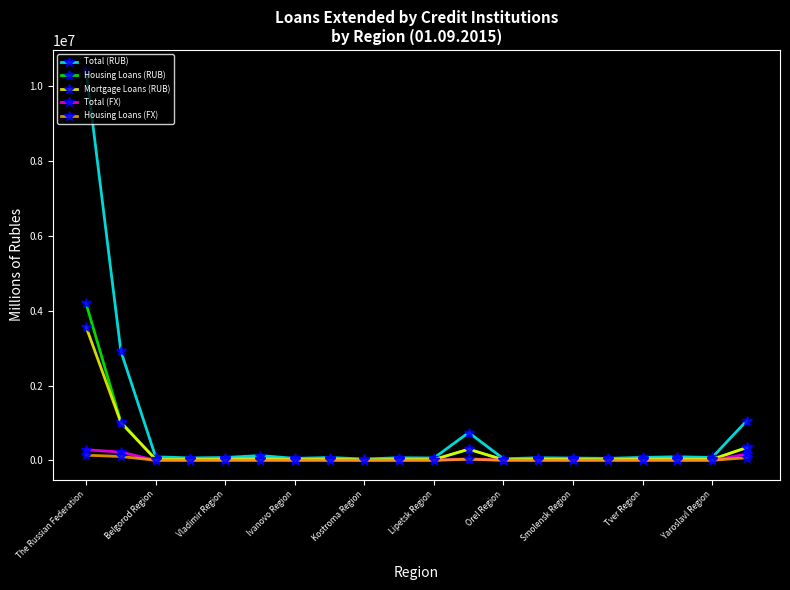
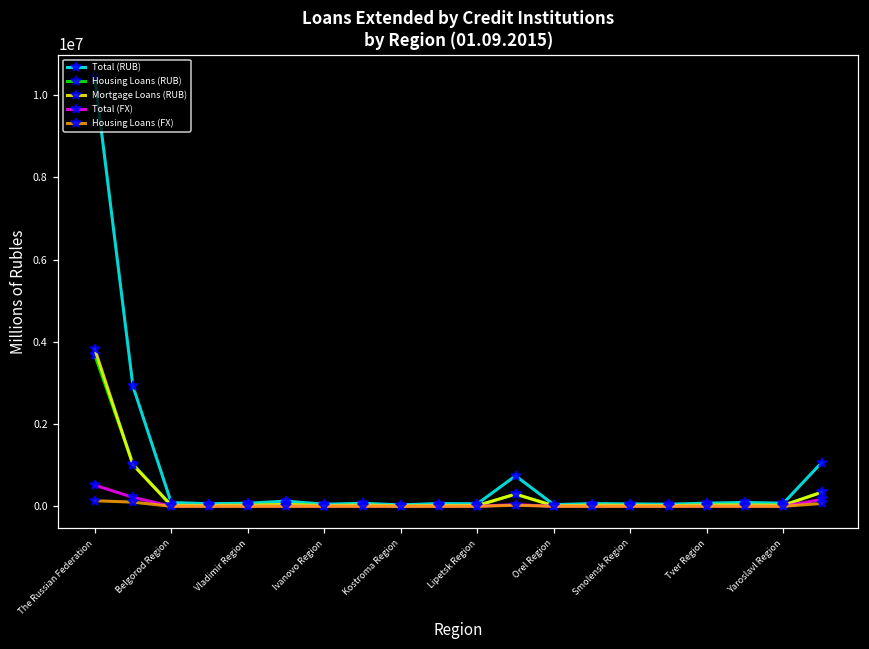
Housing Loans (RUB), The Russian Federation: 4200000 -> 3700000
Mortgage Loans (RUB), The Russian Federation: 3600000 -> 3800000
Total (FX), The Russian Federation: 300000 -> 500000
